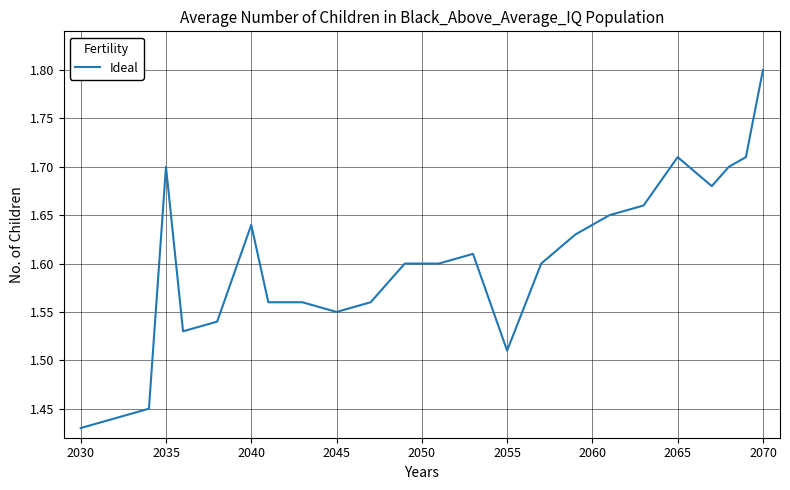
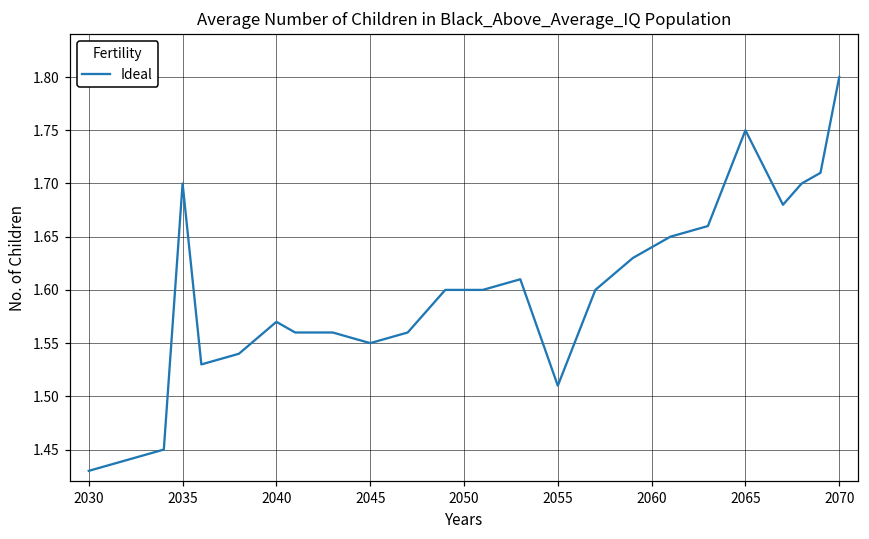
2040: 1.64 -> 1.57
2065: 1.71 -> 1.75
